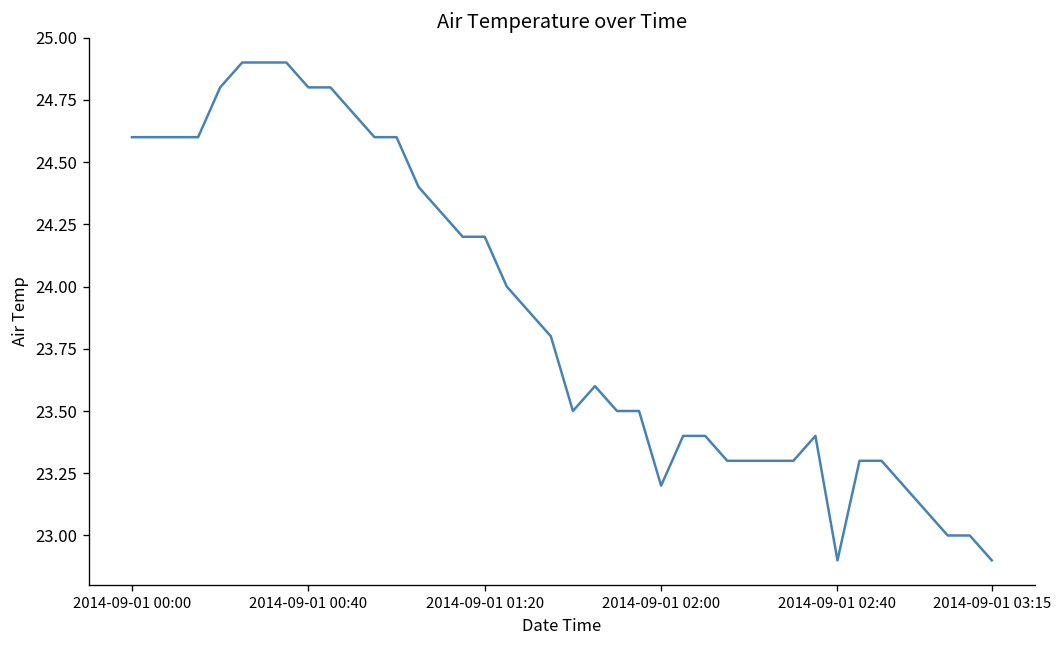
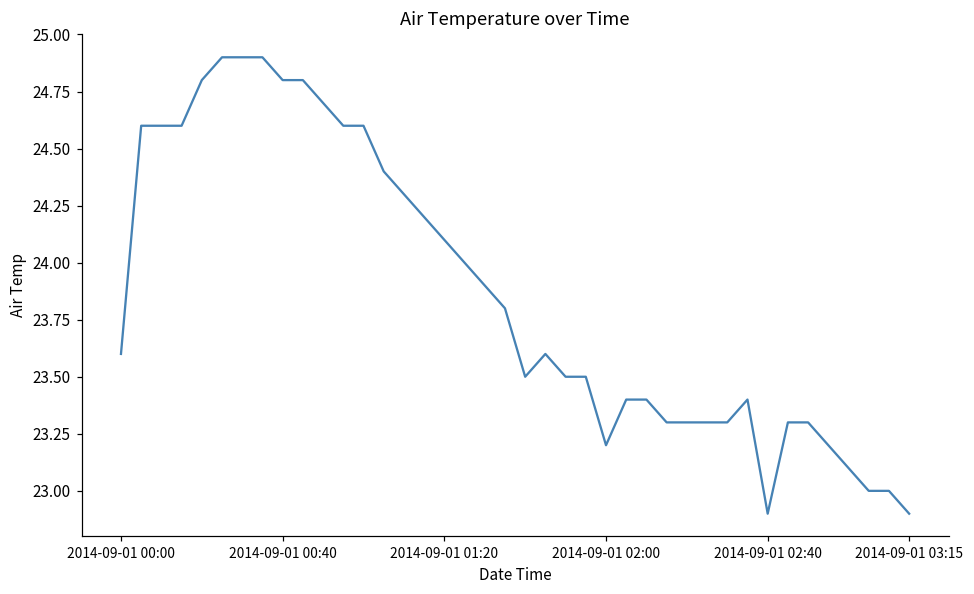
2014-09-01 00:00: 24.6 -> 23.6
2014-09-01 01:20: 24.2 -> 24.1
